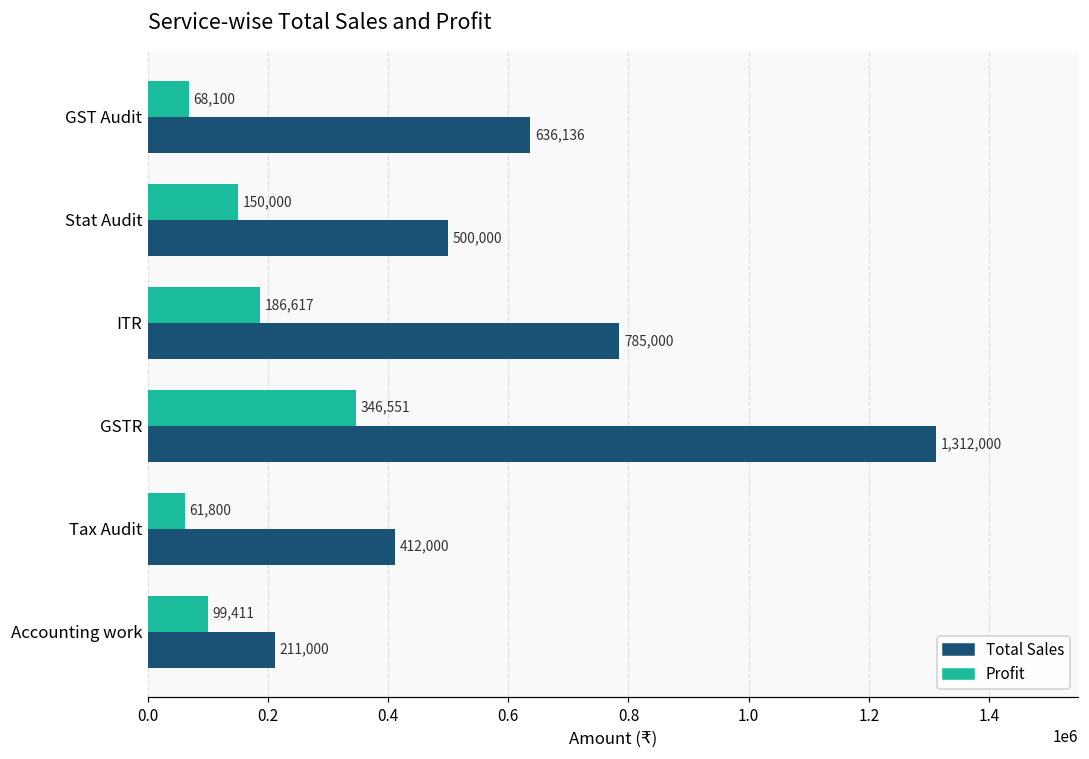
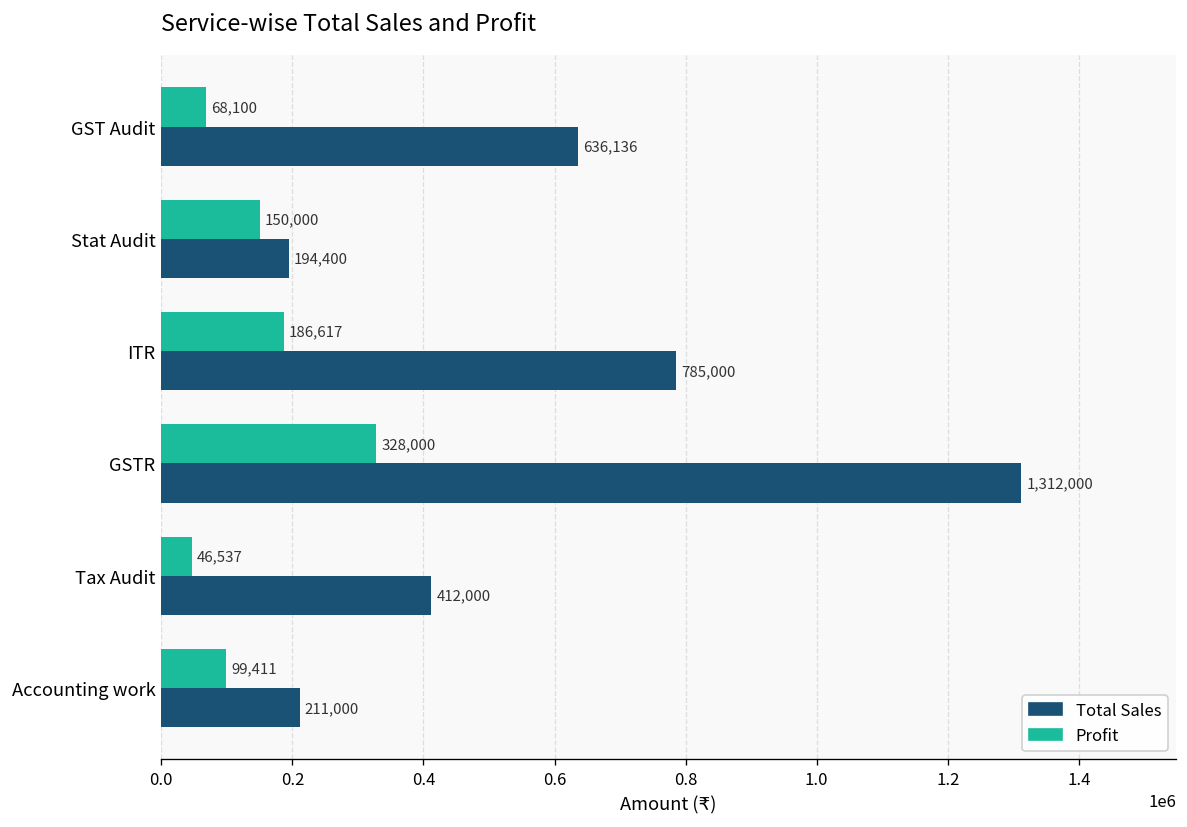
Total Sales, Stat Audit: 500,000 -> 194,400
Profit, GSTR: 346,551 -> 328,000
Profit, Tax Audit: 61,800 -> 46,537
